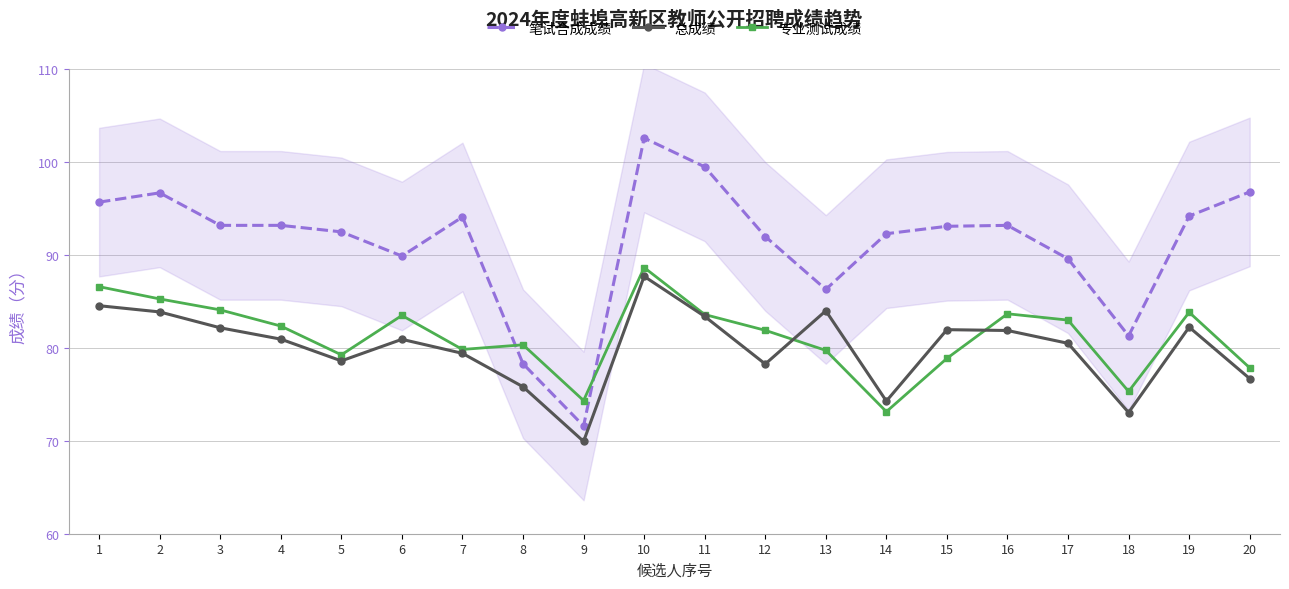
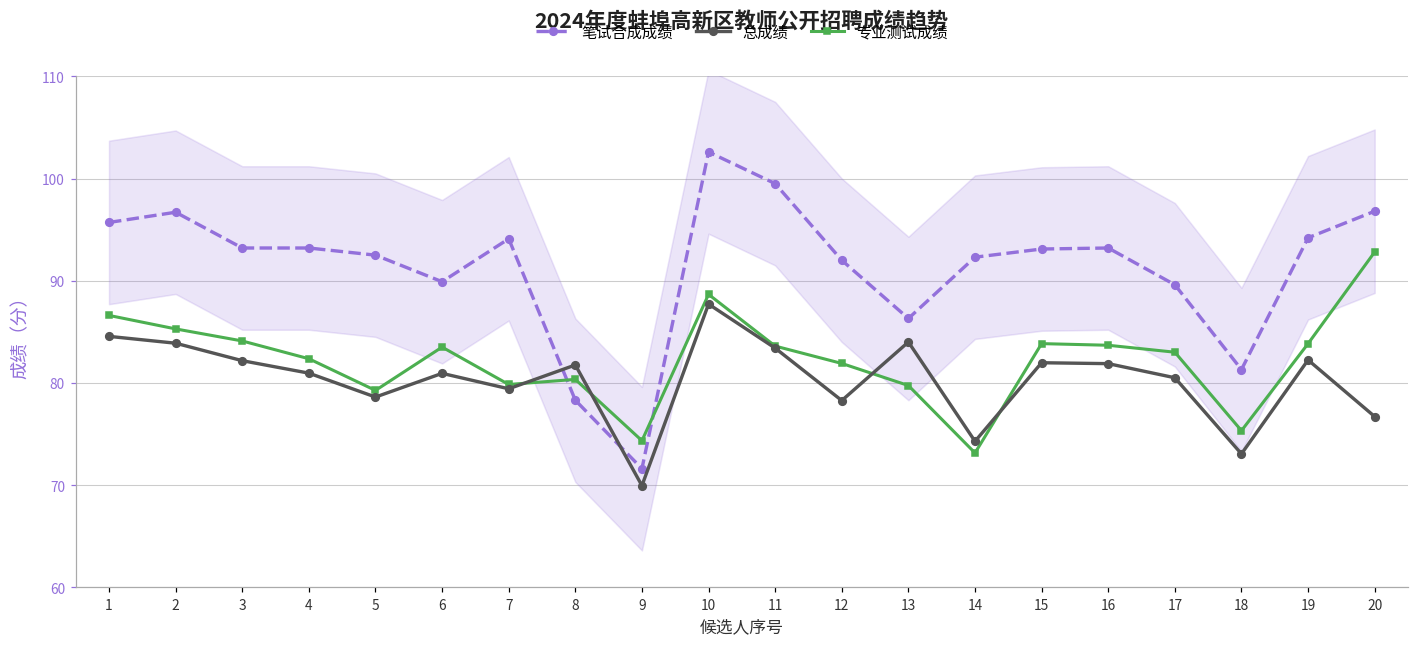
总成绩, 8: 76 -> 82
专业测试成绩, 15: 79 -> 84
专业测试成绩, 20: 78 -> 93
